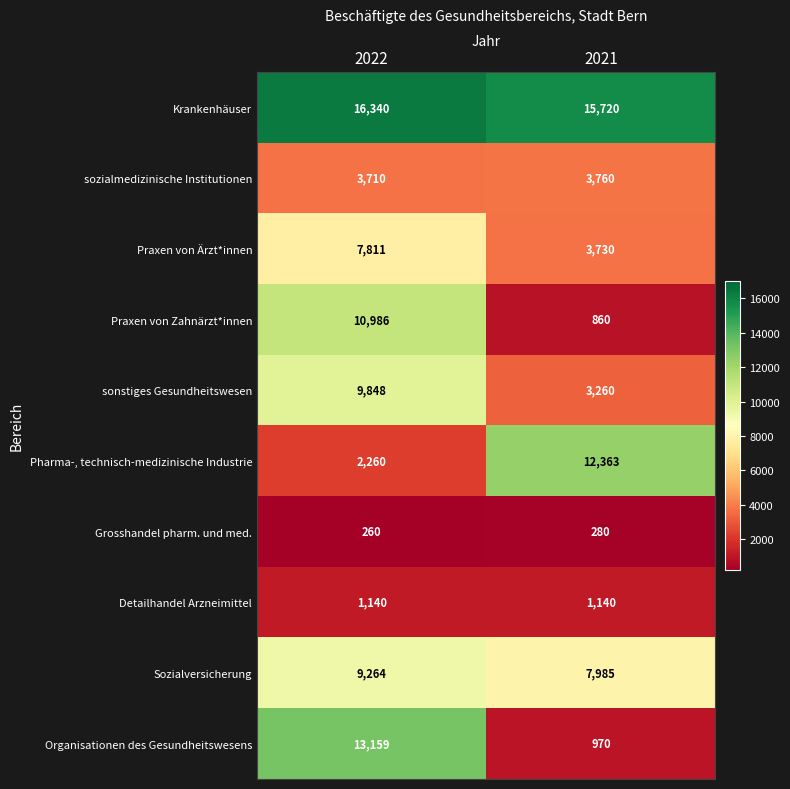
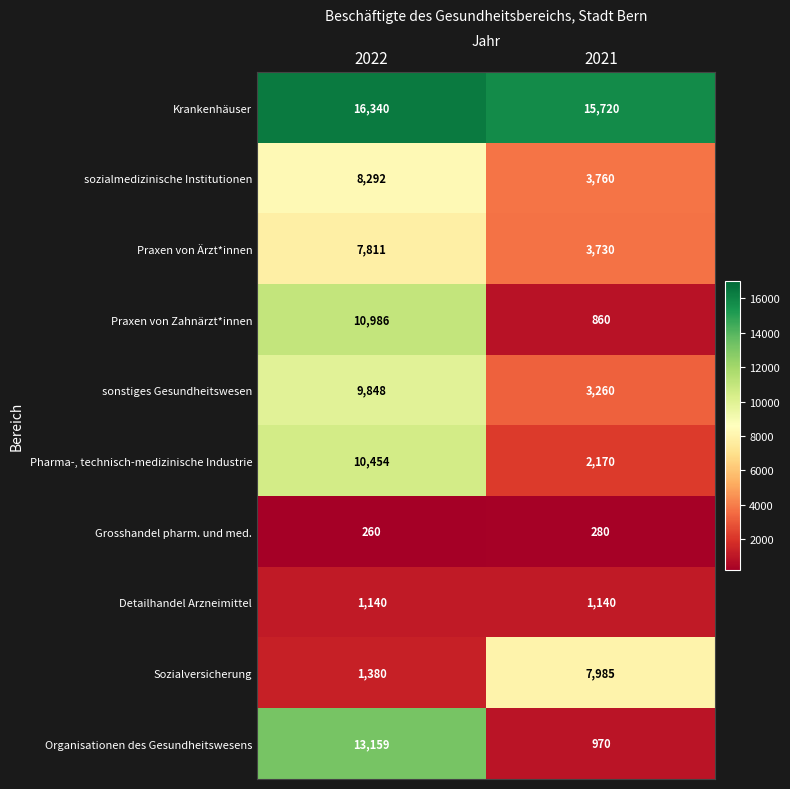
sozialmedizinische Institutionen, 2022: 3,710 -> 8,292
Pharma-, technisch-medizinische Industrie, 2022: 2,260 -> 10,454
Pharma-, technisch-medizinische Industrie, 2021: 12,363 -> 2,170
Sozialversicherung, 2022: 9,264 -> 1,380
